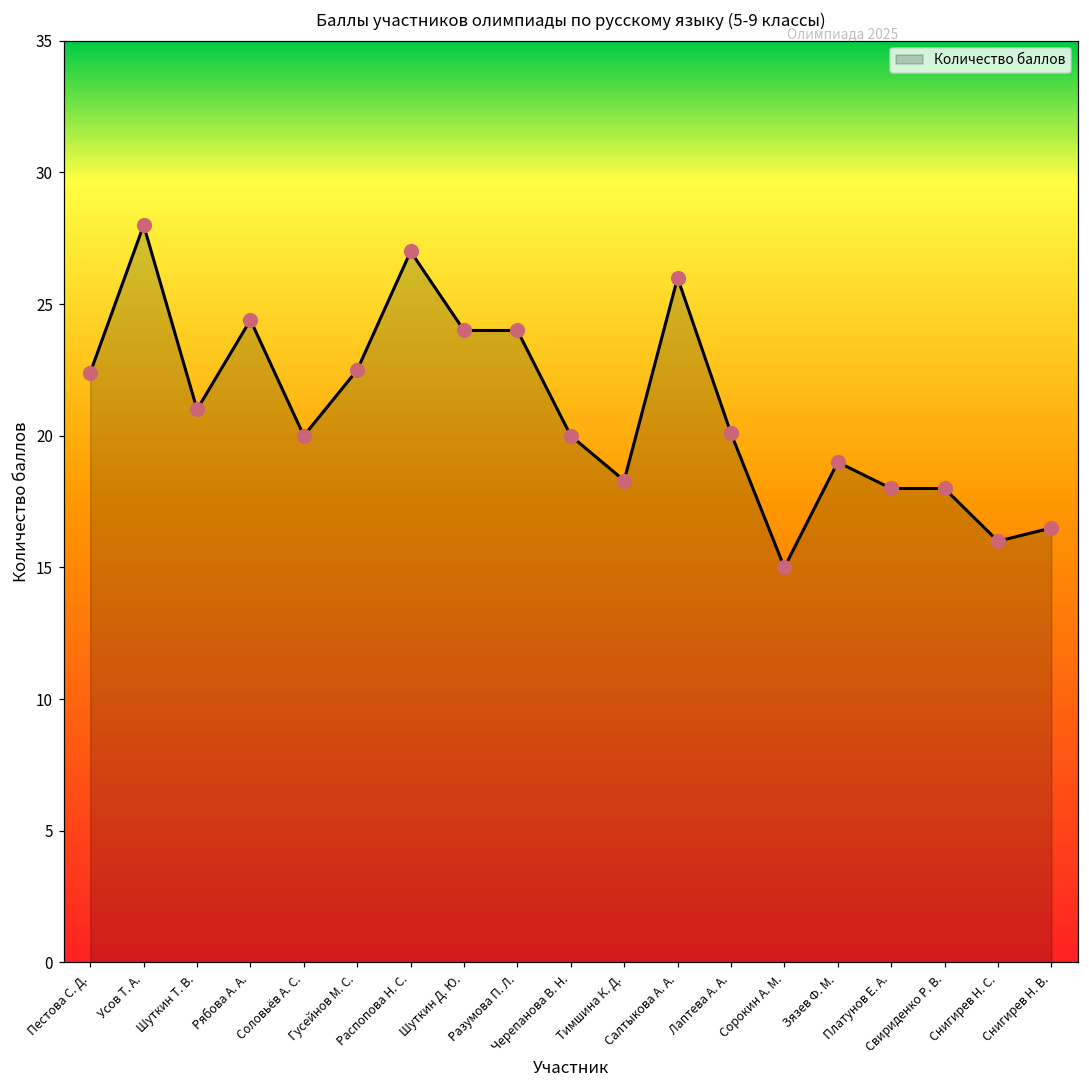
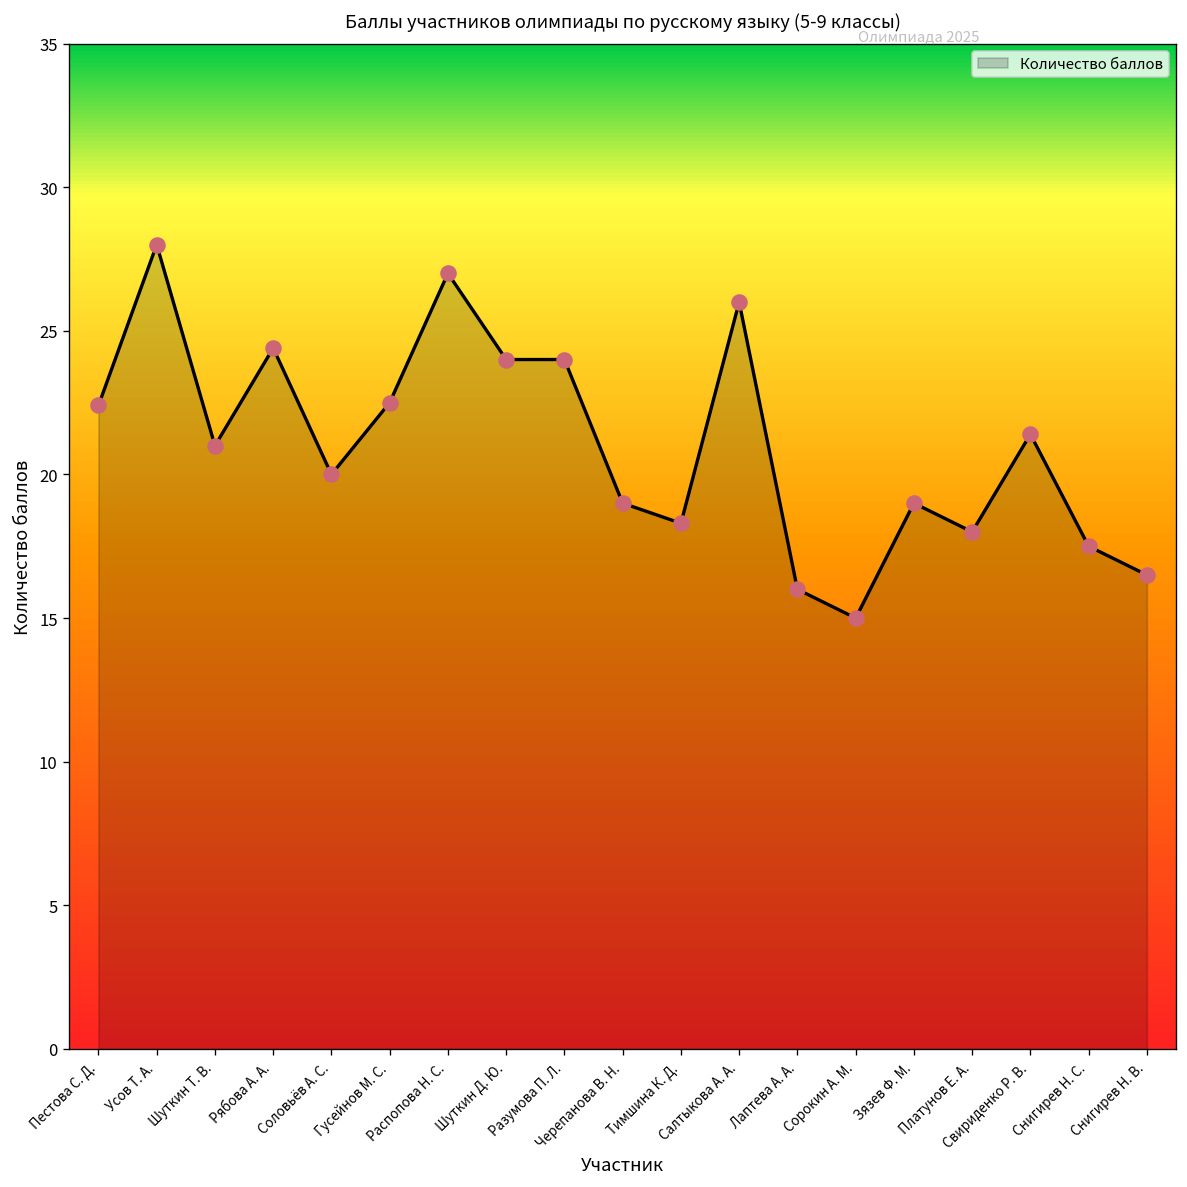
Черепанова В. Н.: 20 -> 19
Лаптева А. А.: 20.1 -> 16.0
Свириденко Р. В.: 18.0 -> 21.4
Снигирев Н. С.: 16.0 -> 17.5
